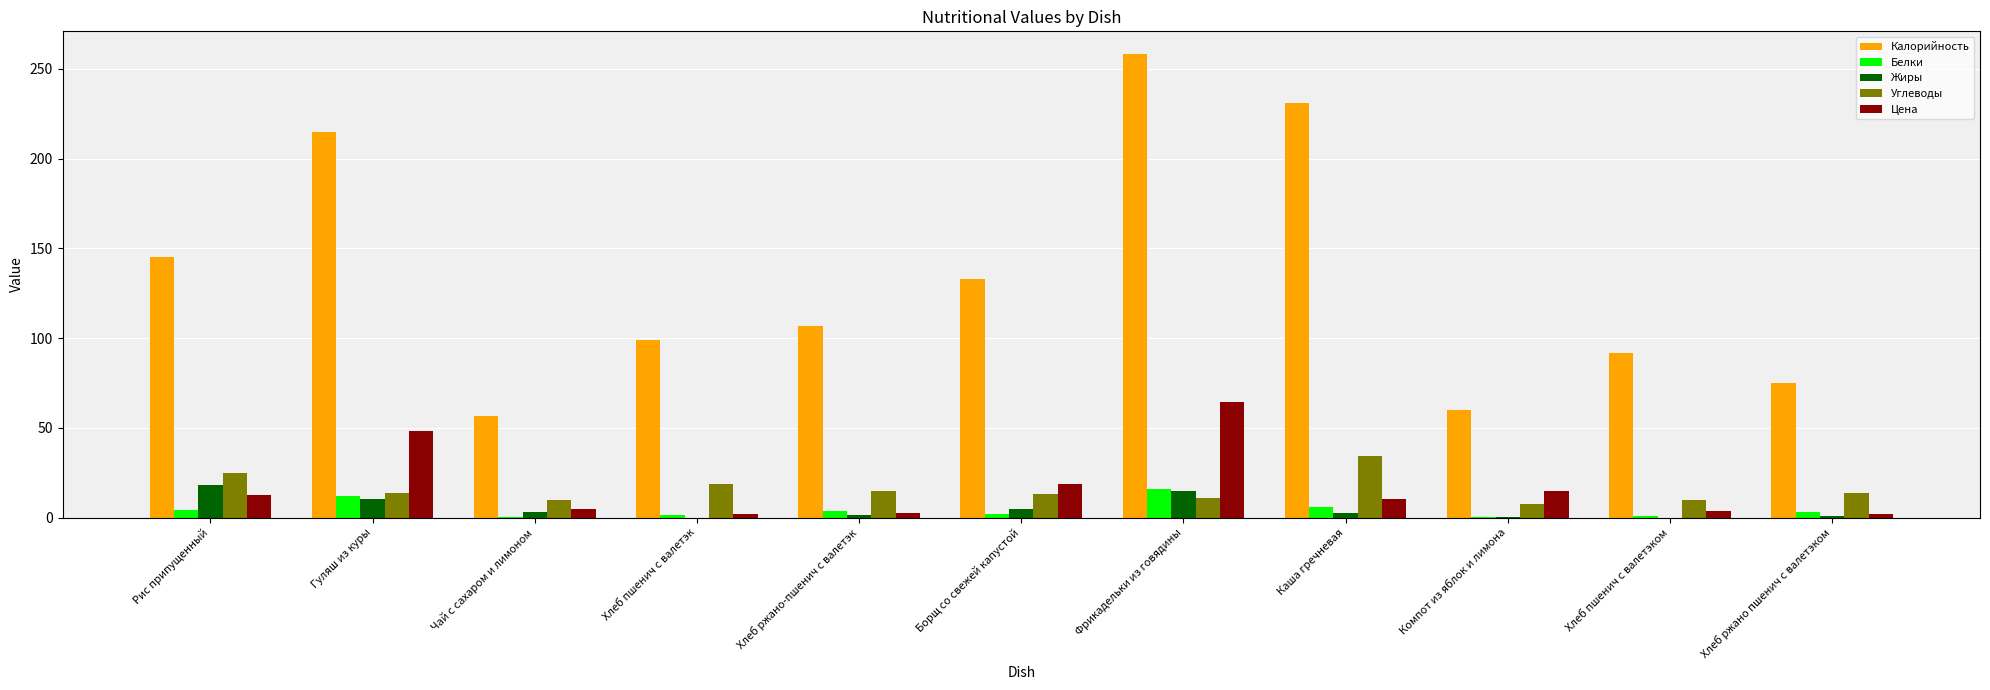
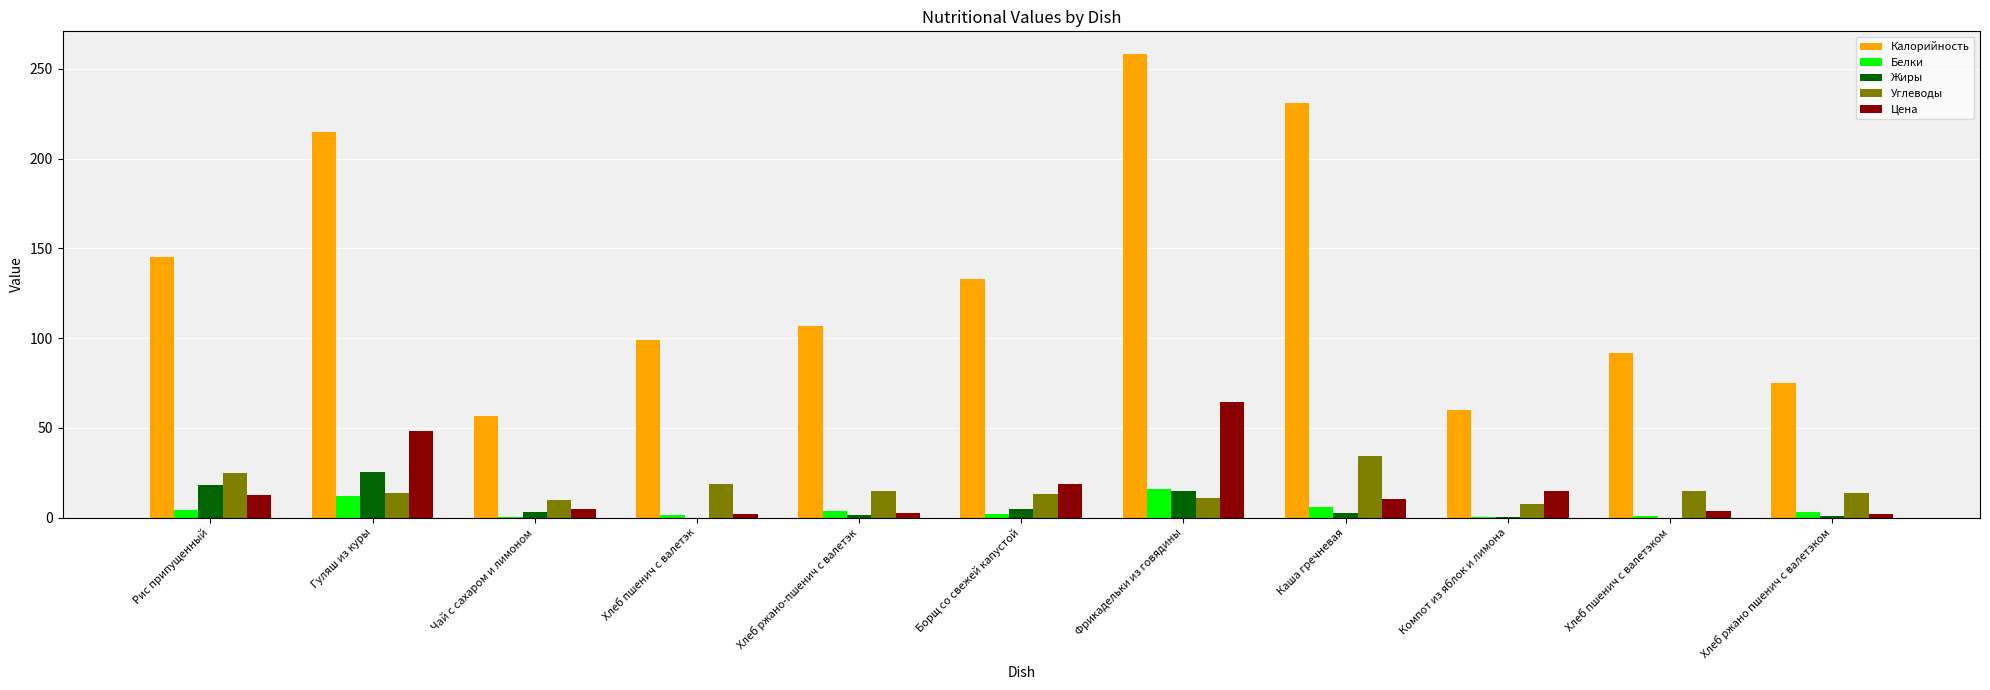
Жиры, Гуляш из куры: 10 -> 25
Углеводы, Хлеб пшенич с валетэком: 10 -> 15
